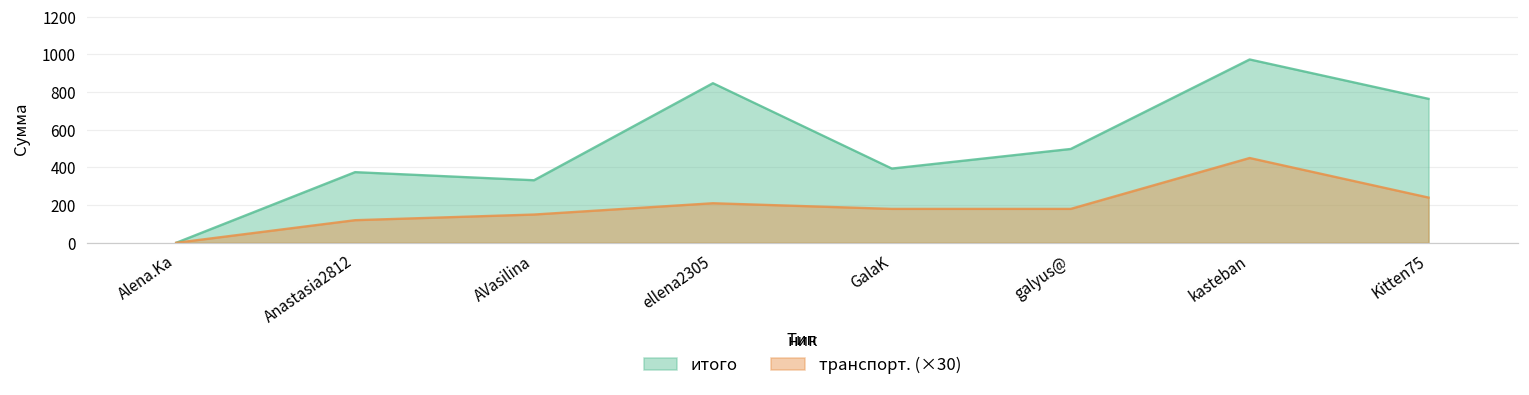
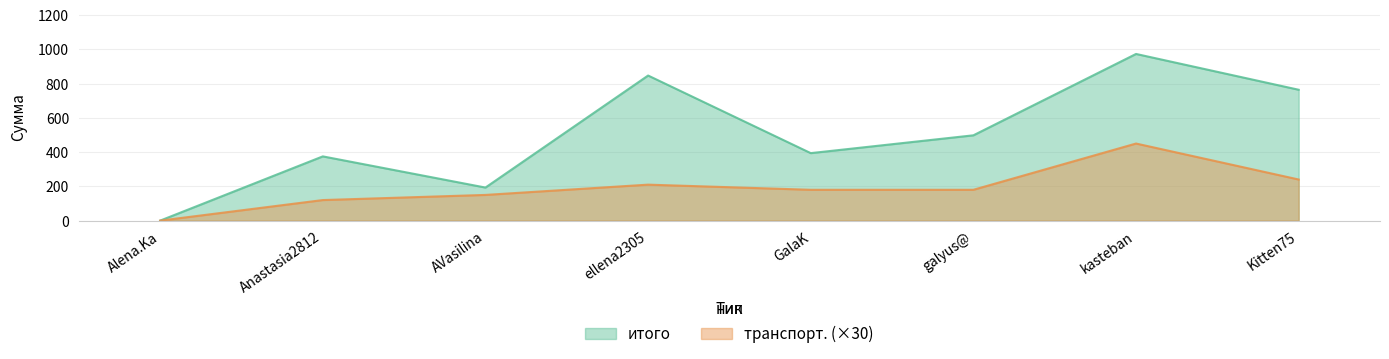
итого, AVasilina: 330 -> 190
